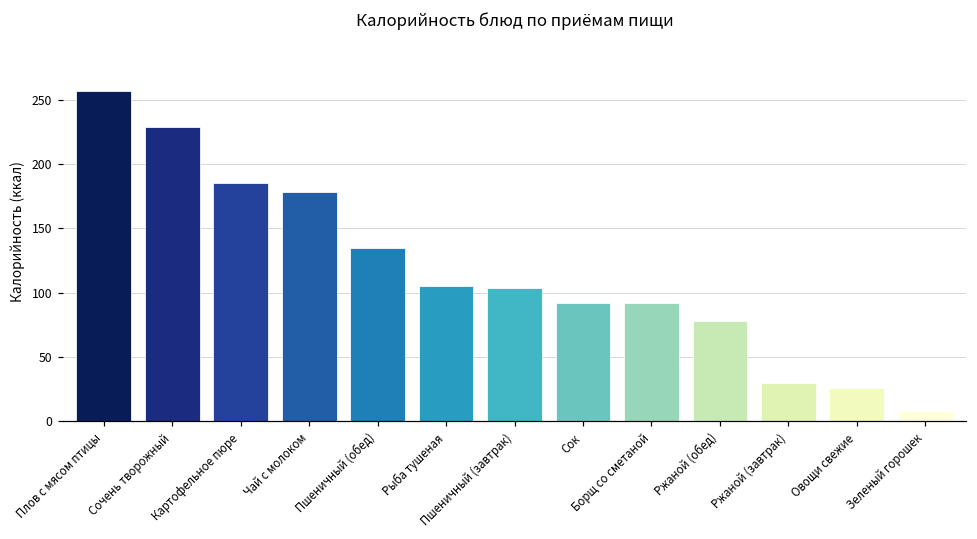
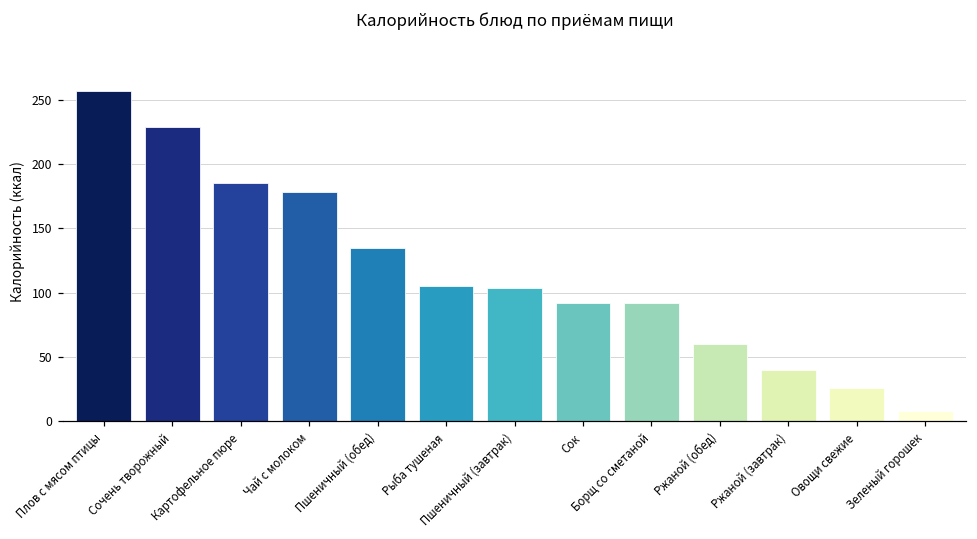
Ржаной (обед): 78 -> 60
Ржаной (завтрак): 30 -> 40
